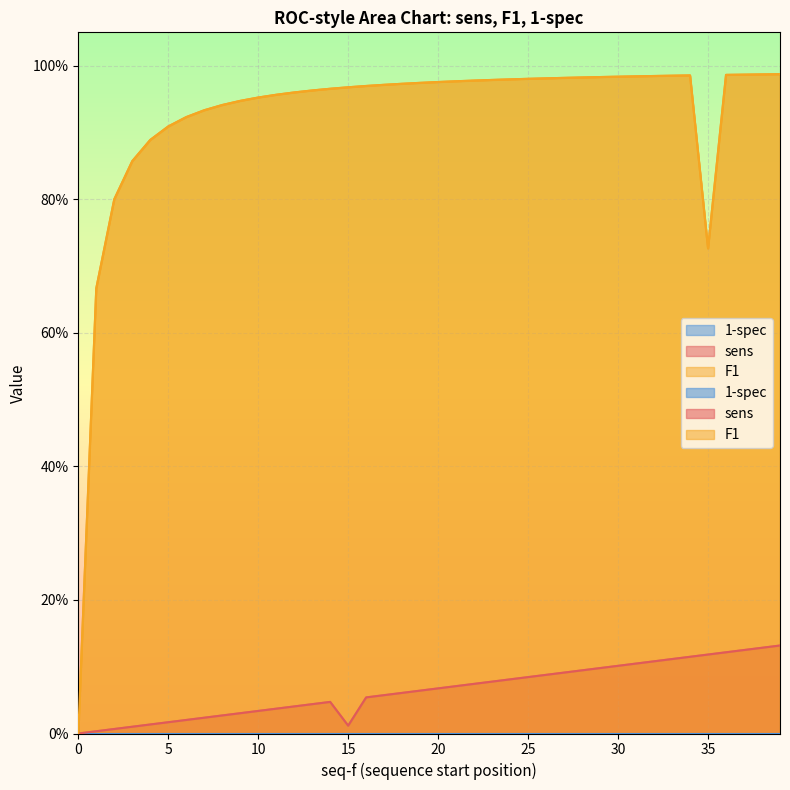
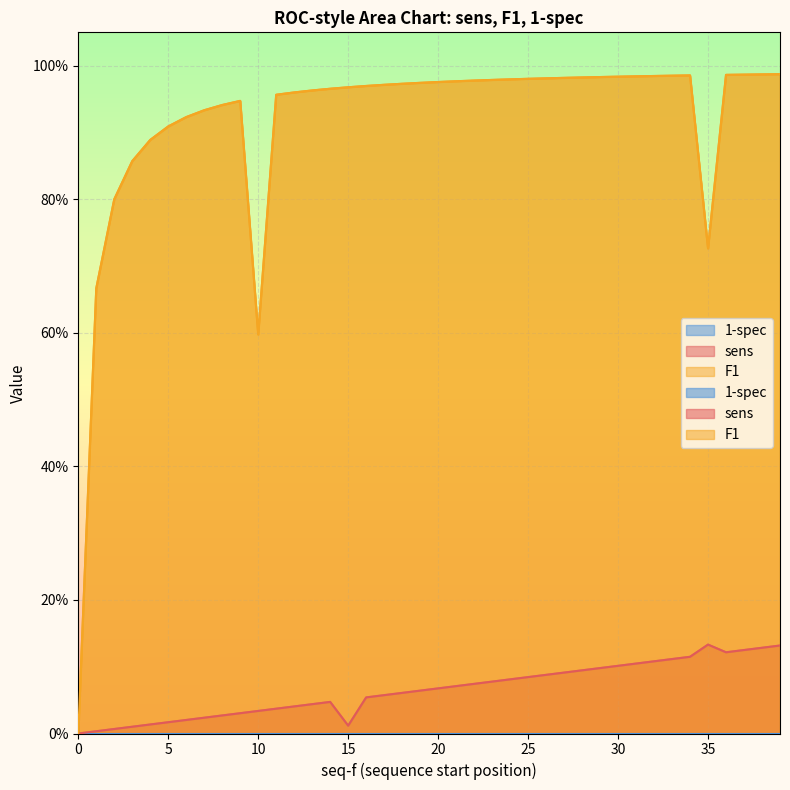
F1, 10: 95% -> 60%
sens, 35: 12% -> 13%
